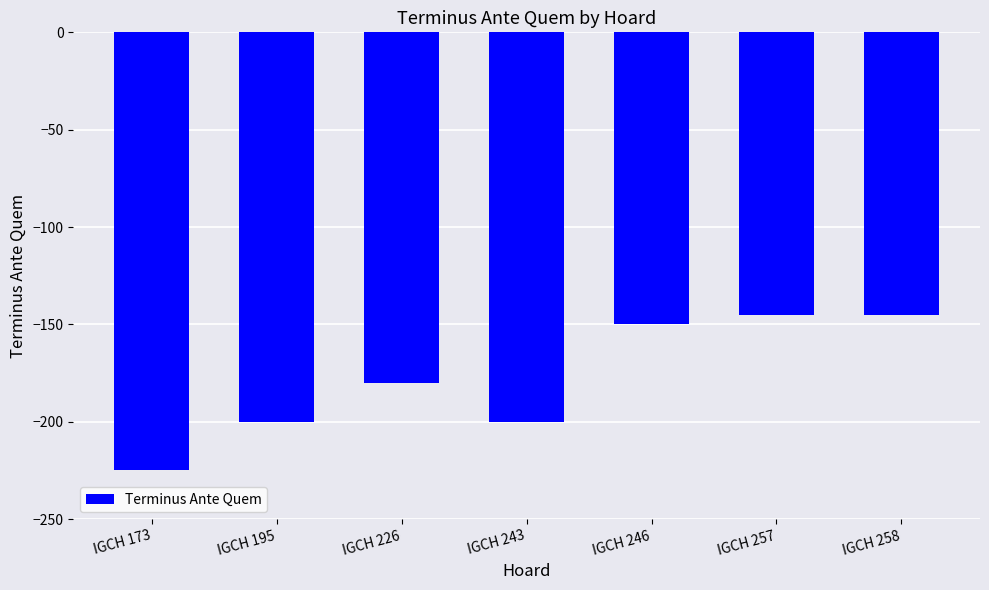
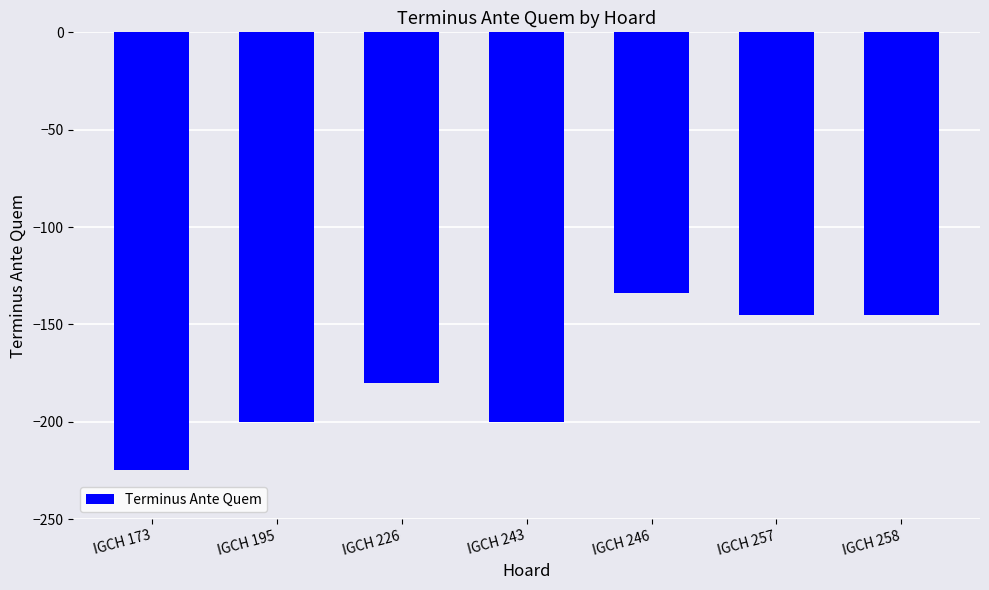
IGCH 246: -150 -> -134
